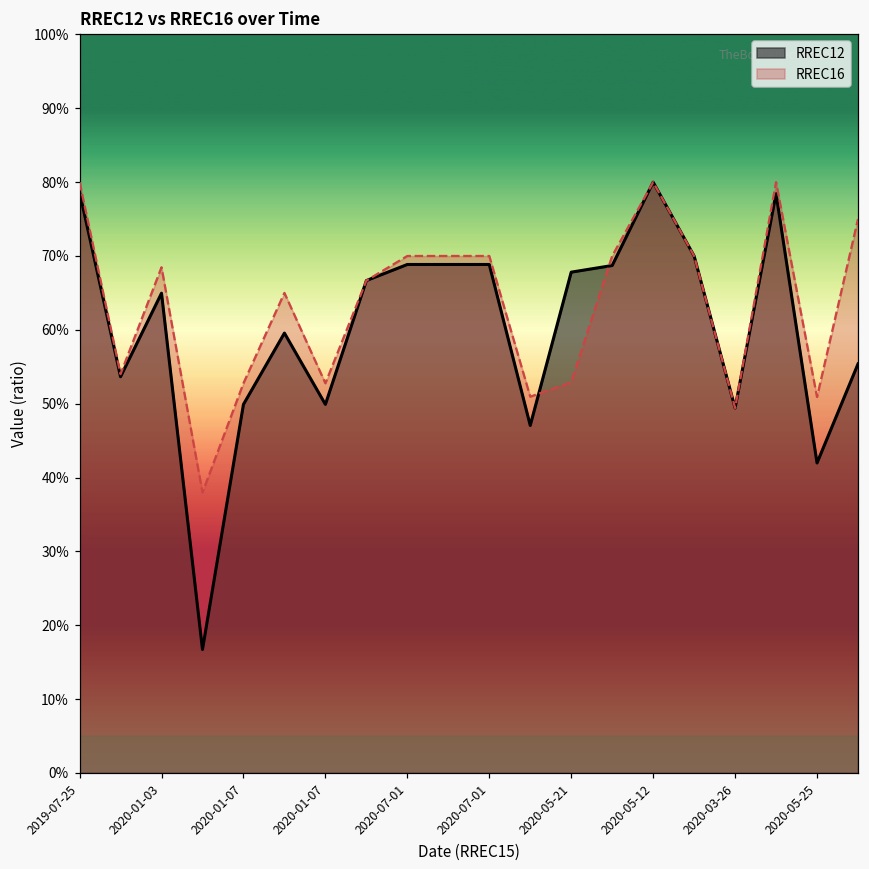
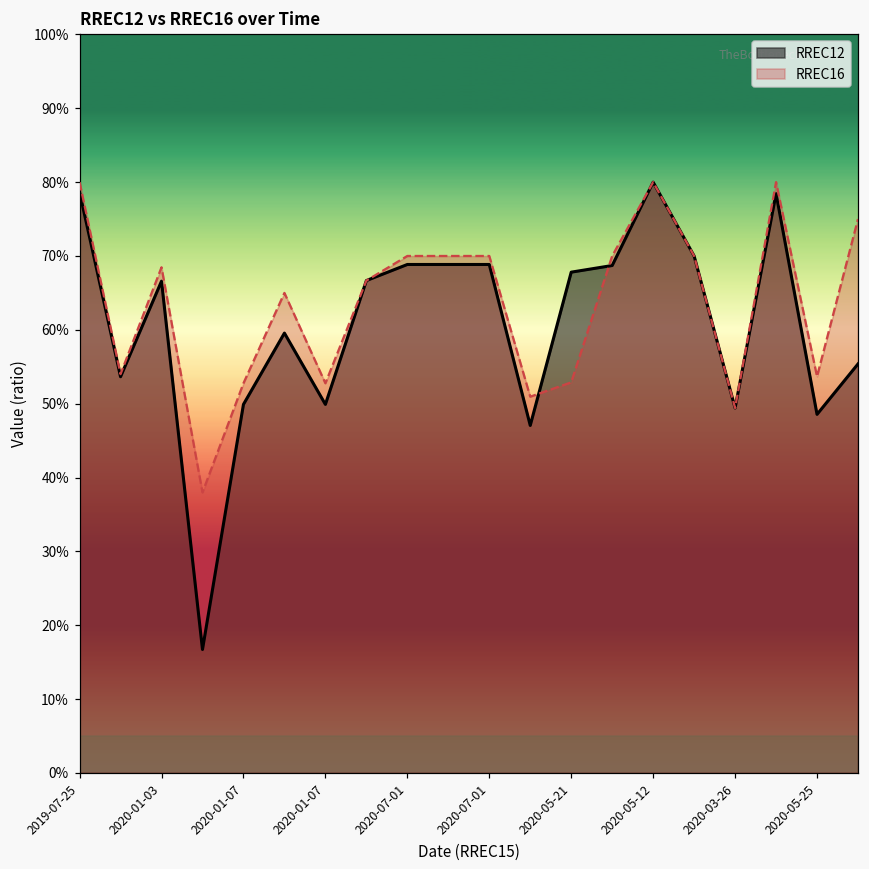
RREC12, 2020-01-03: 65% -> 67%
RREC12, 2020-05-25: 42% -> 49%
RREC16, 2020-05-25: 51% -> 54%
